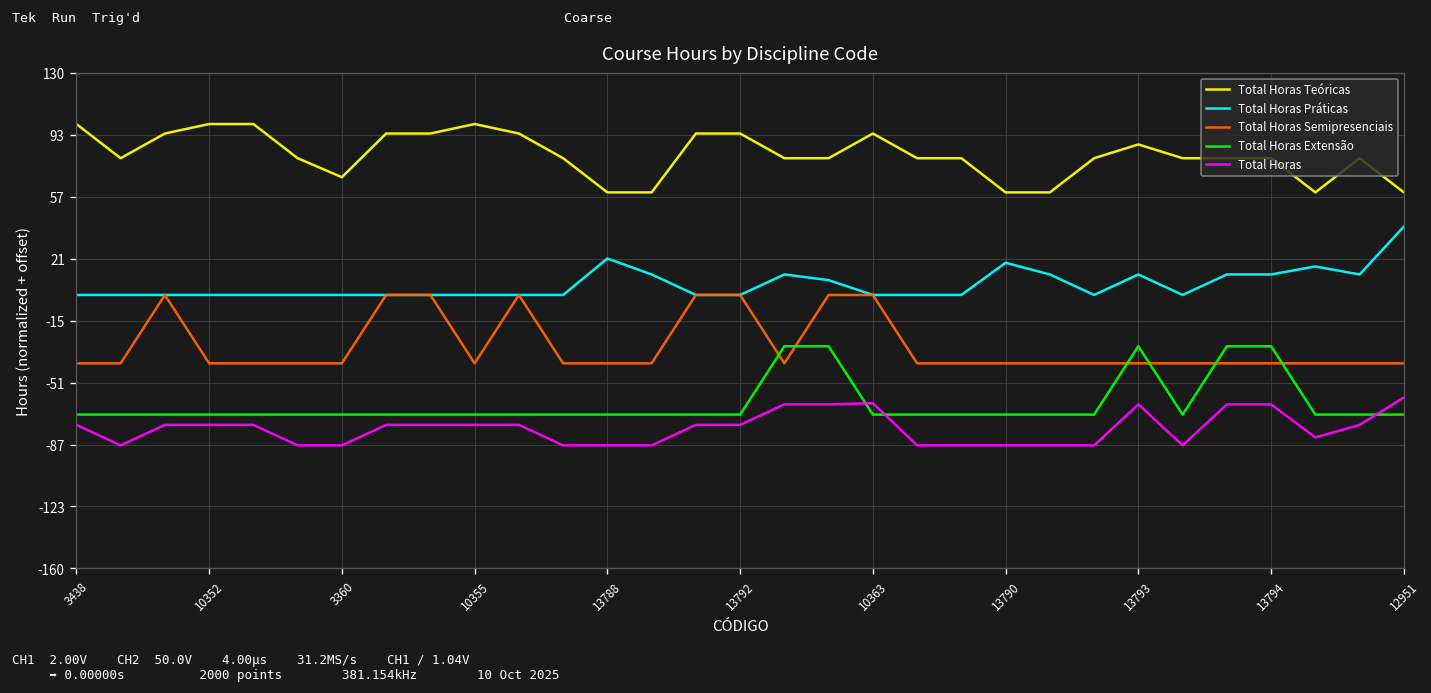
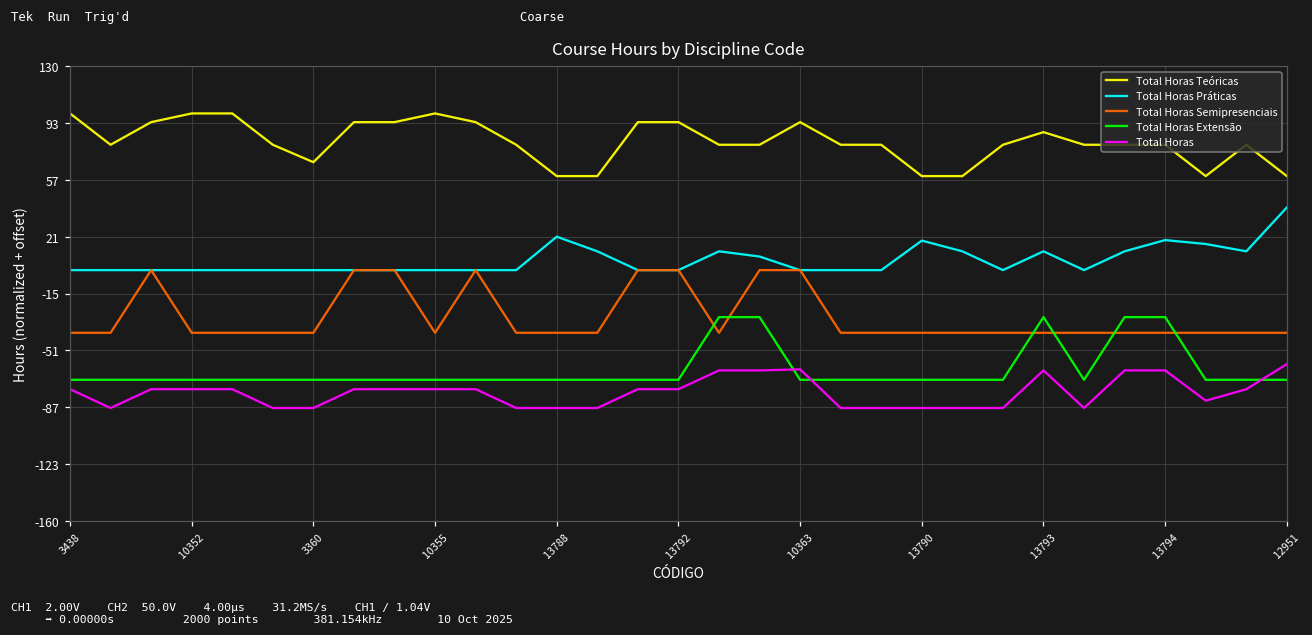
Total Horas Práticas, 13794: 12 -> 19
